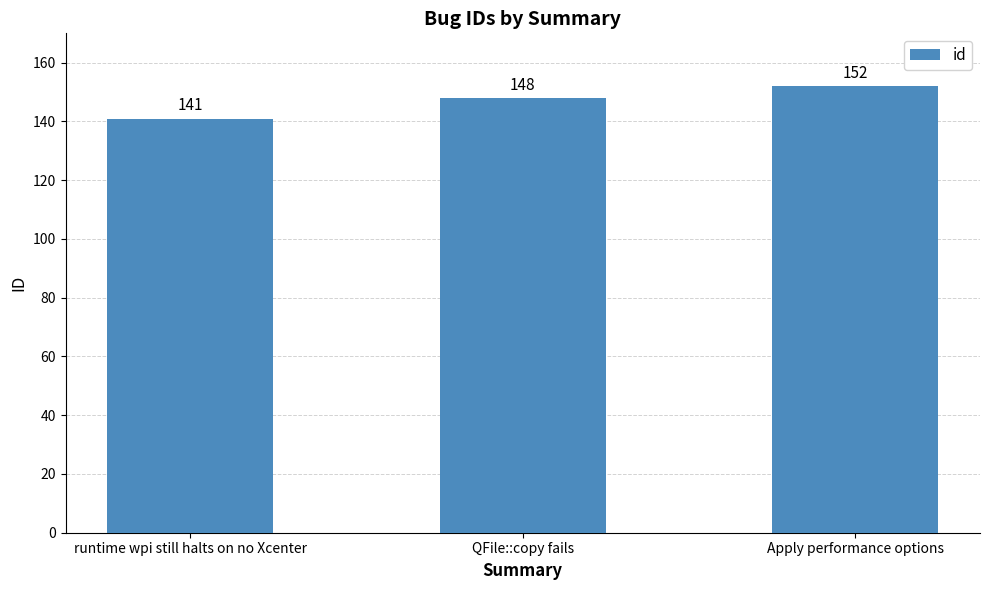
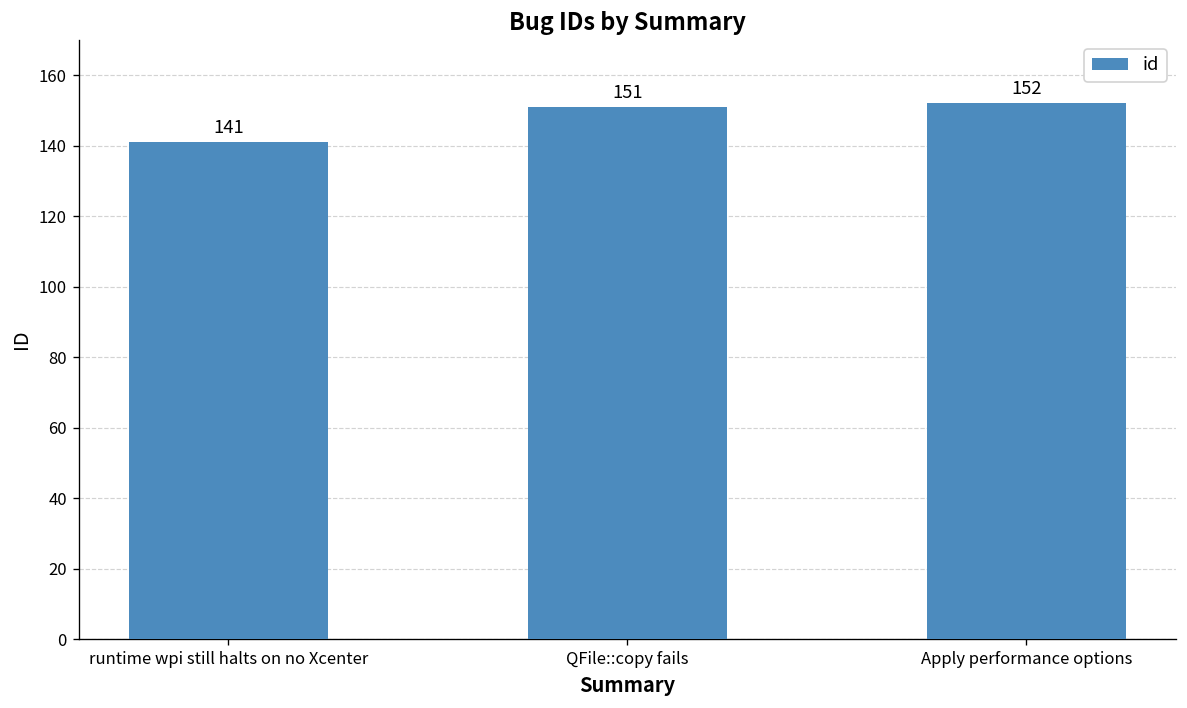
QFile::copy fails: 148 -> 151
